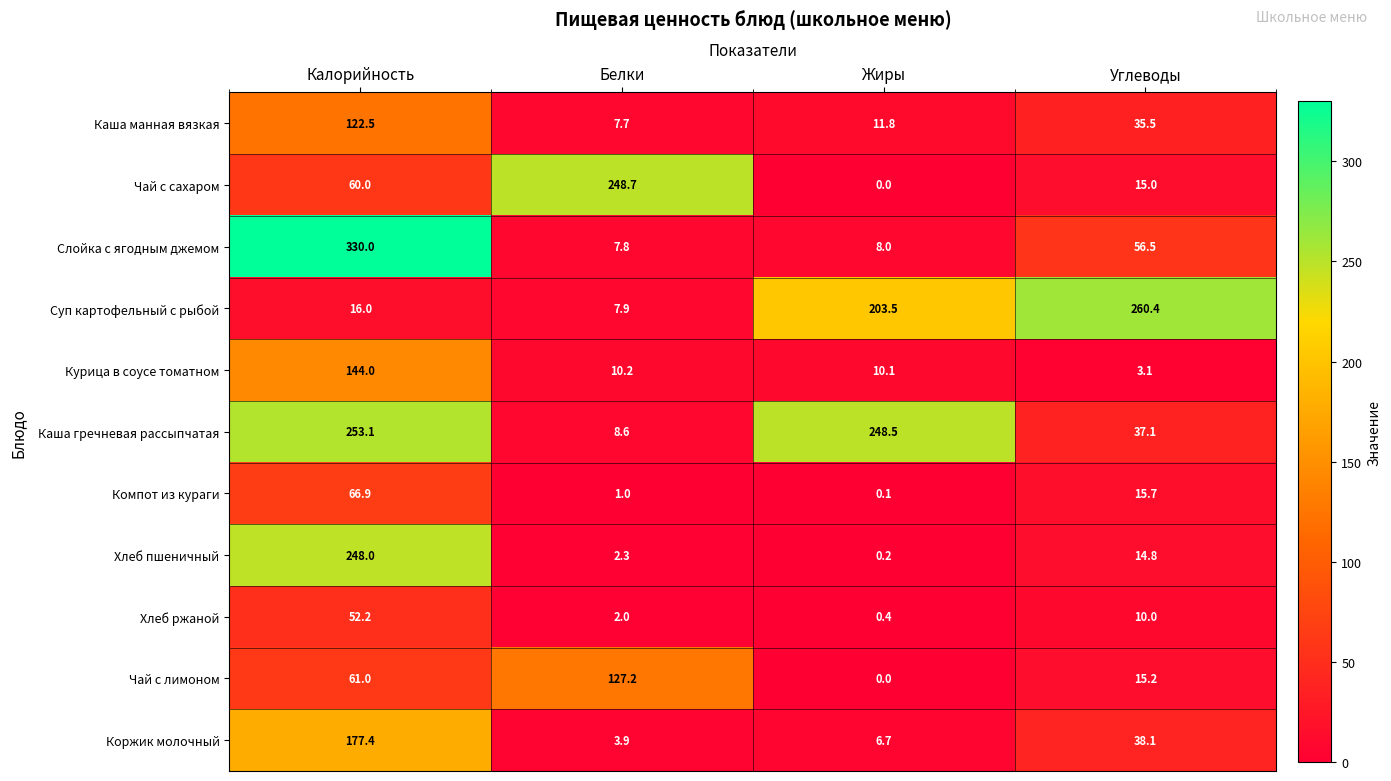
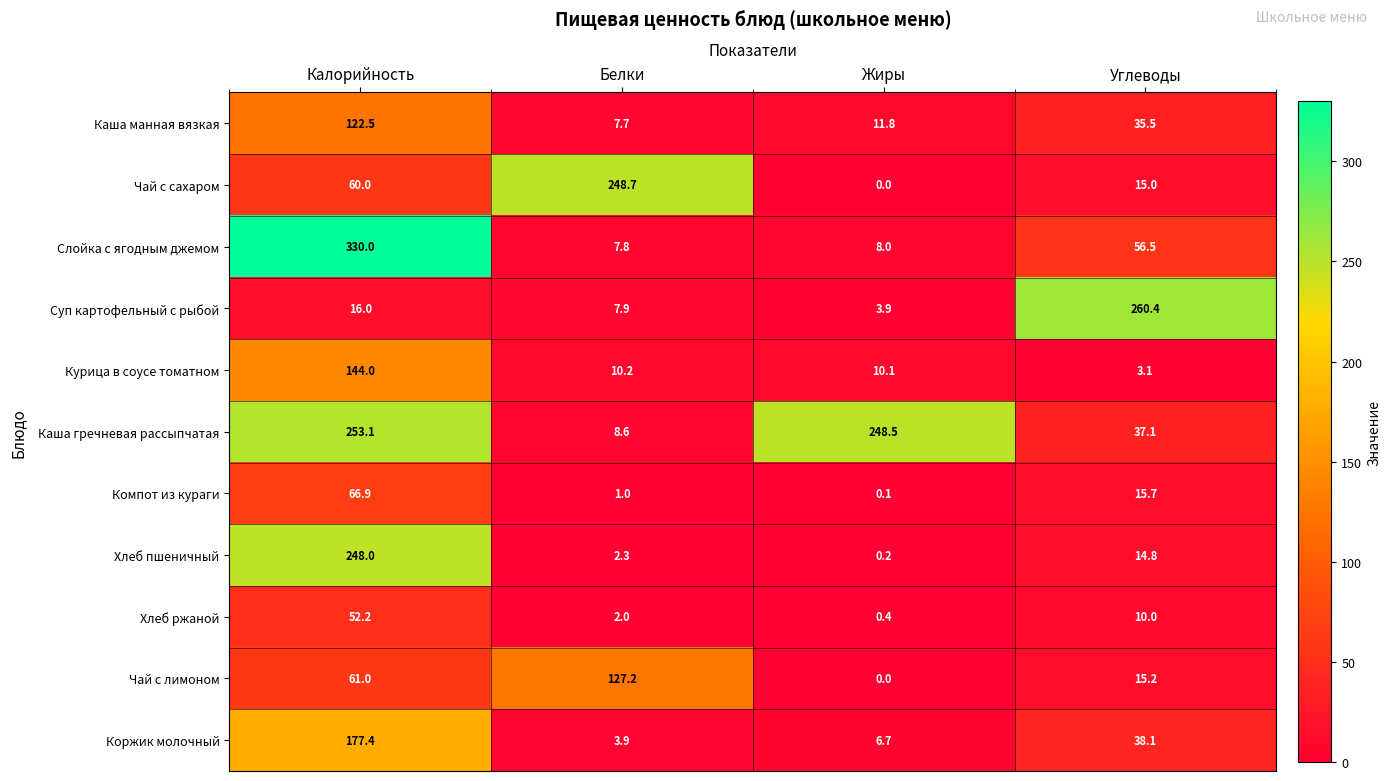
Суп картофельный с рыбой, Жиры: 203.5 -> 3.9
